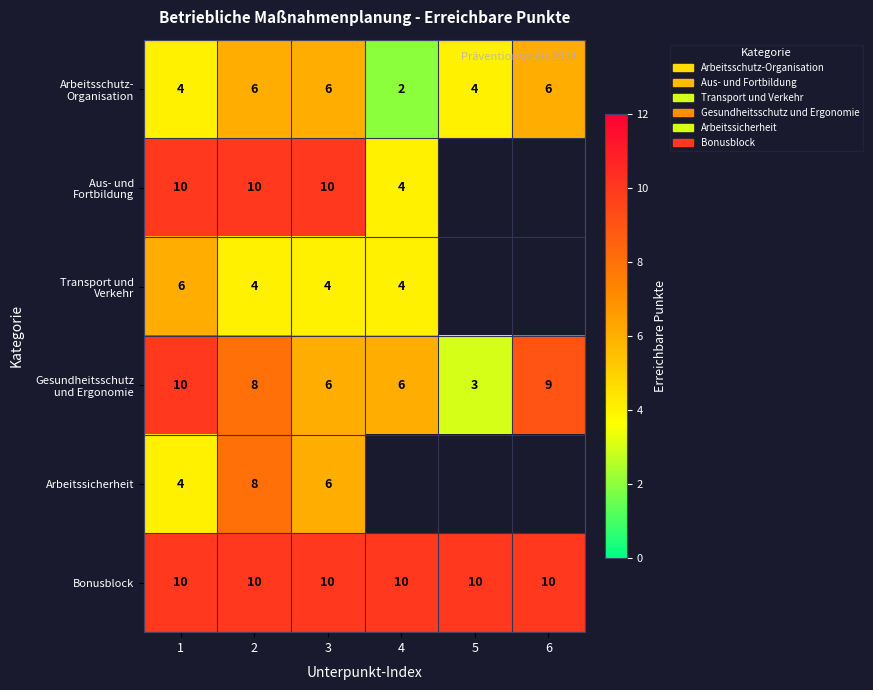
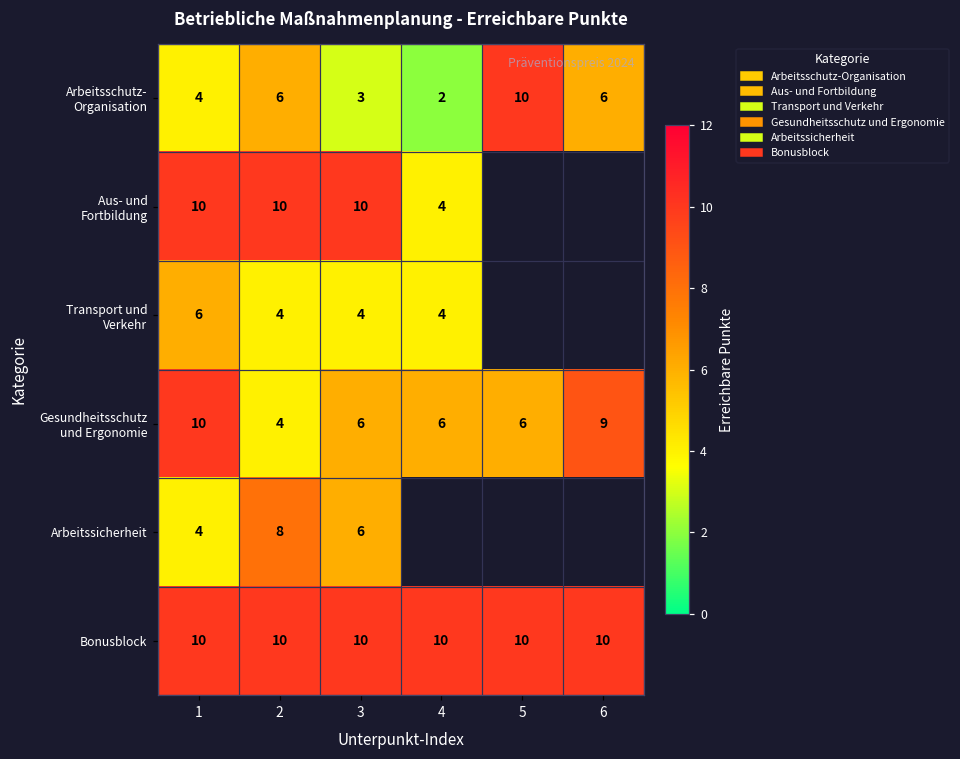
Arbeitsschutz- Organisation, 3: 6 -> 3
Arbeitsschutz- Organisation, 5: 4 -> 10
Gesundheitsschutz und Ergonomie, 2: 8 -> 4
Gesundheitsschutz und Ergonomie, 5: 3 -> 6
